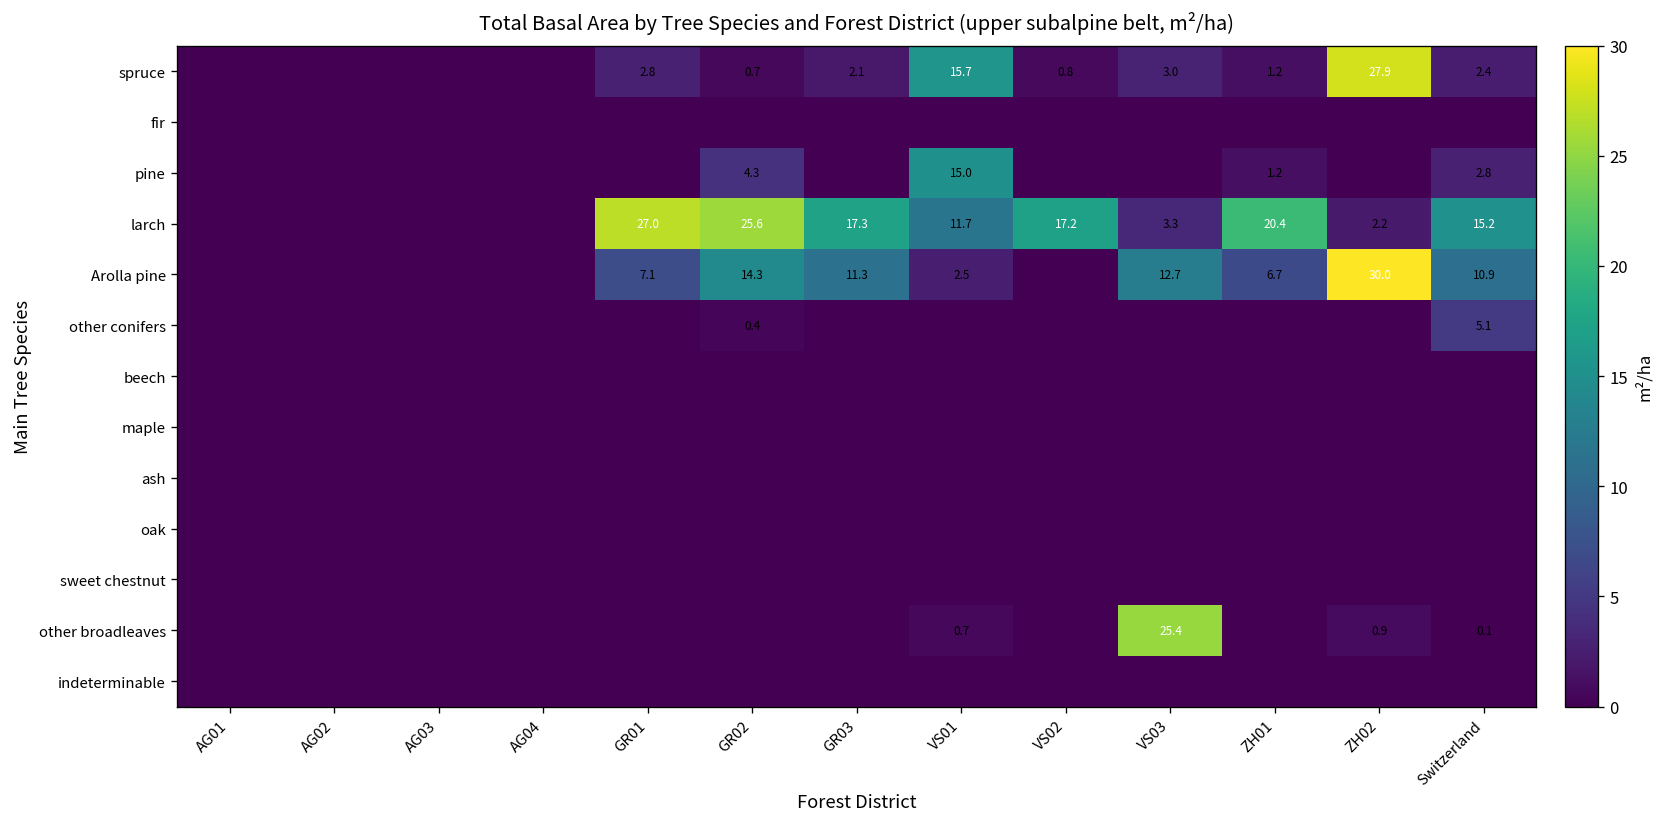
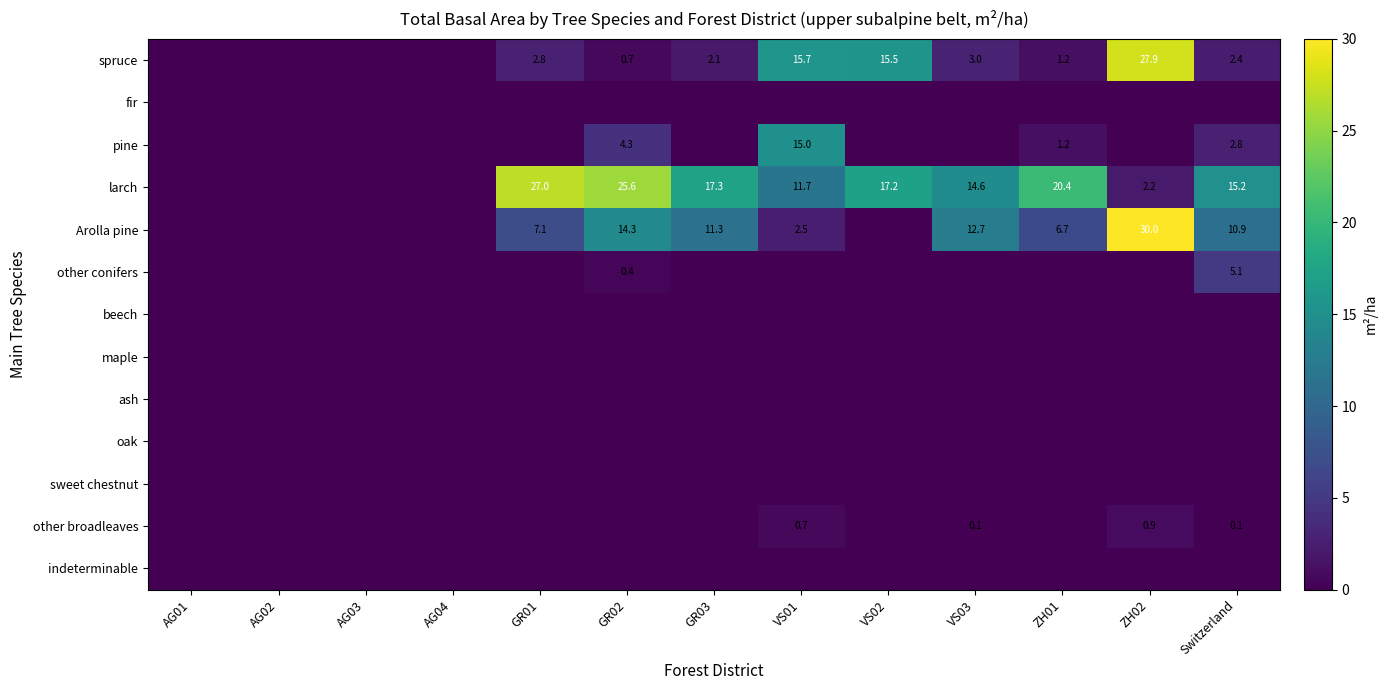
spruce, VS02: 0.8 -> 15.5
larch, VS03: 3.3 -> 14.6
other broadleaves, VS03: 25.4 -> 0.1
